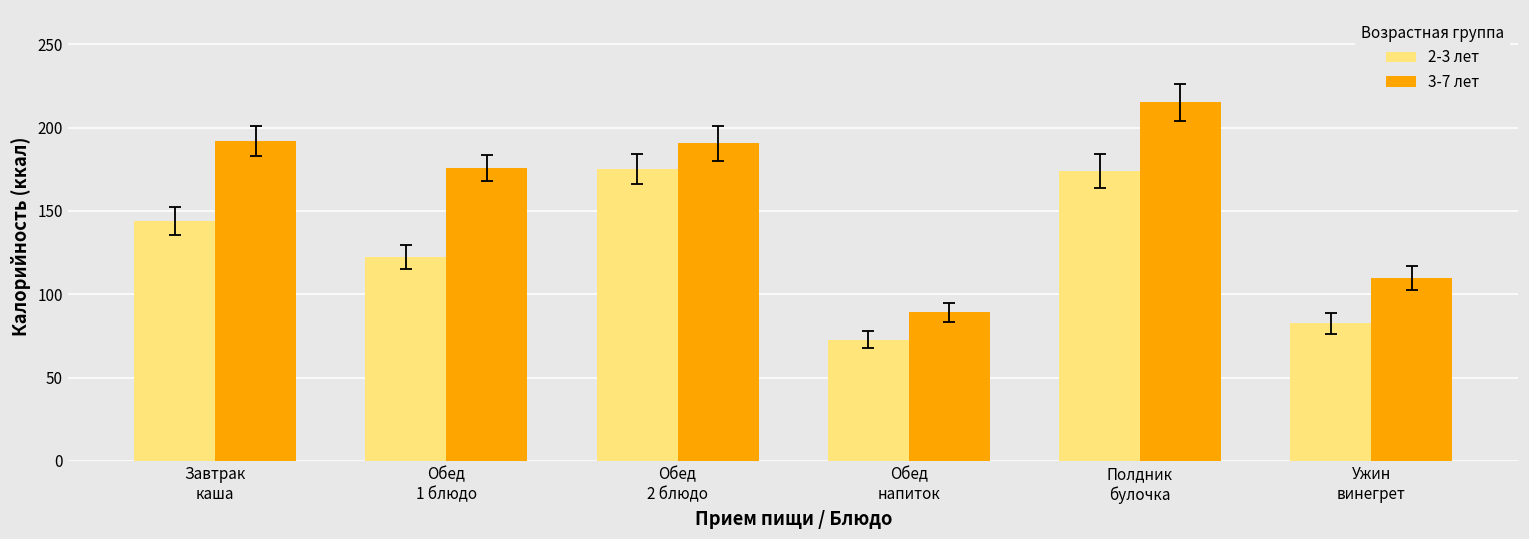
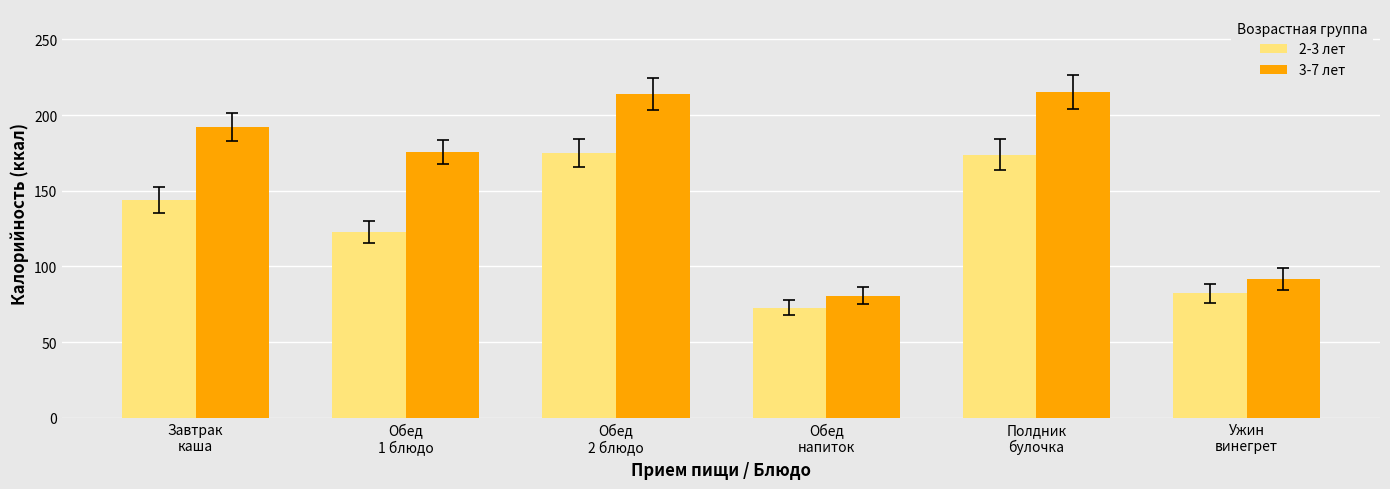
3-7 лет, Обед 2 блюдо: 191 -> 214
3-7 лет, Обед напиток: 89 -> 81
3-7 лет, Ужин винегрет: 110 -> 92
